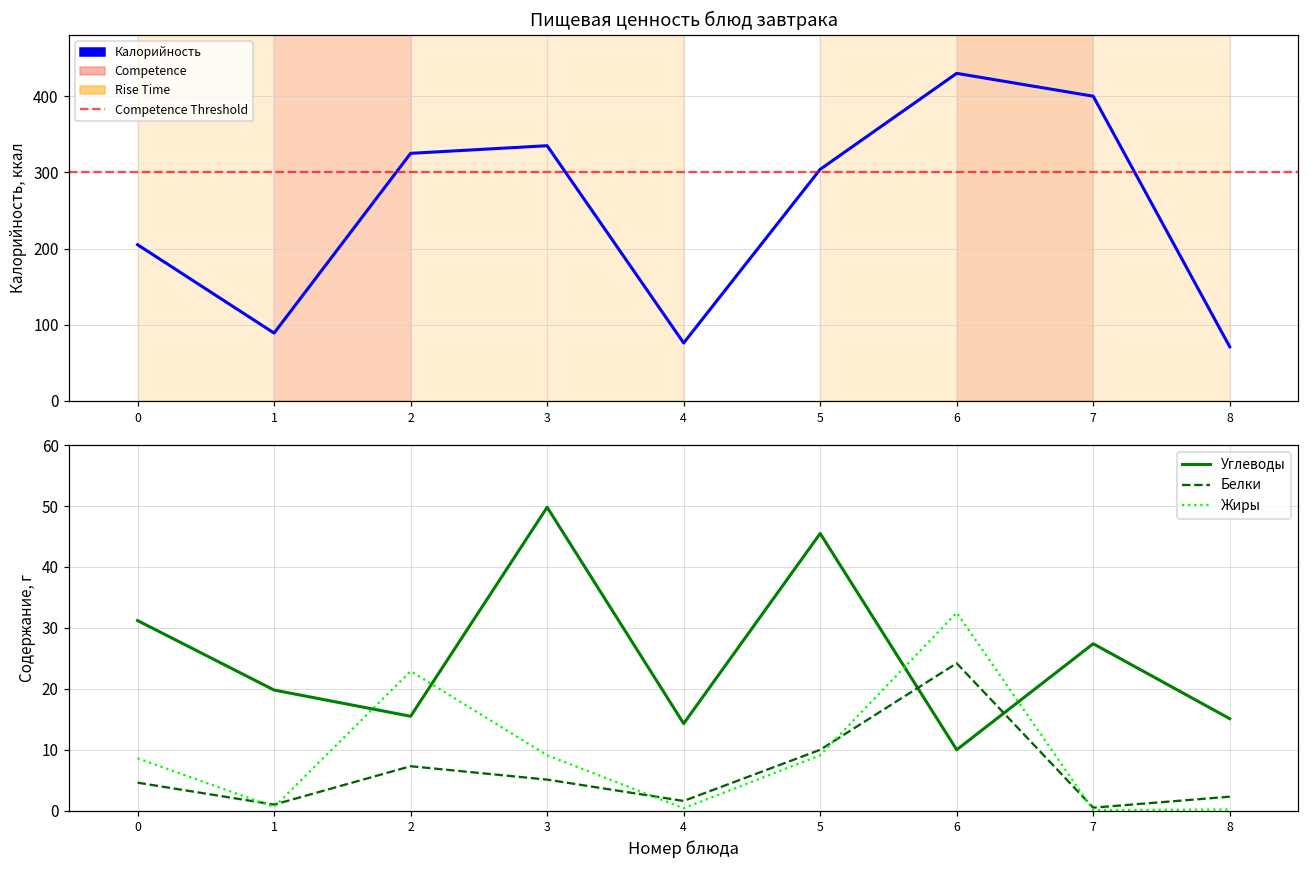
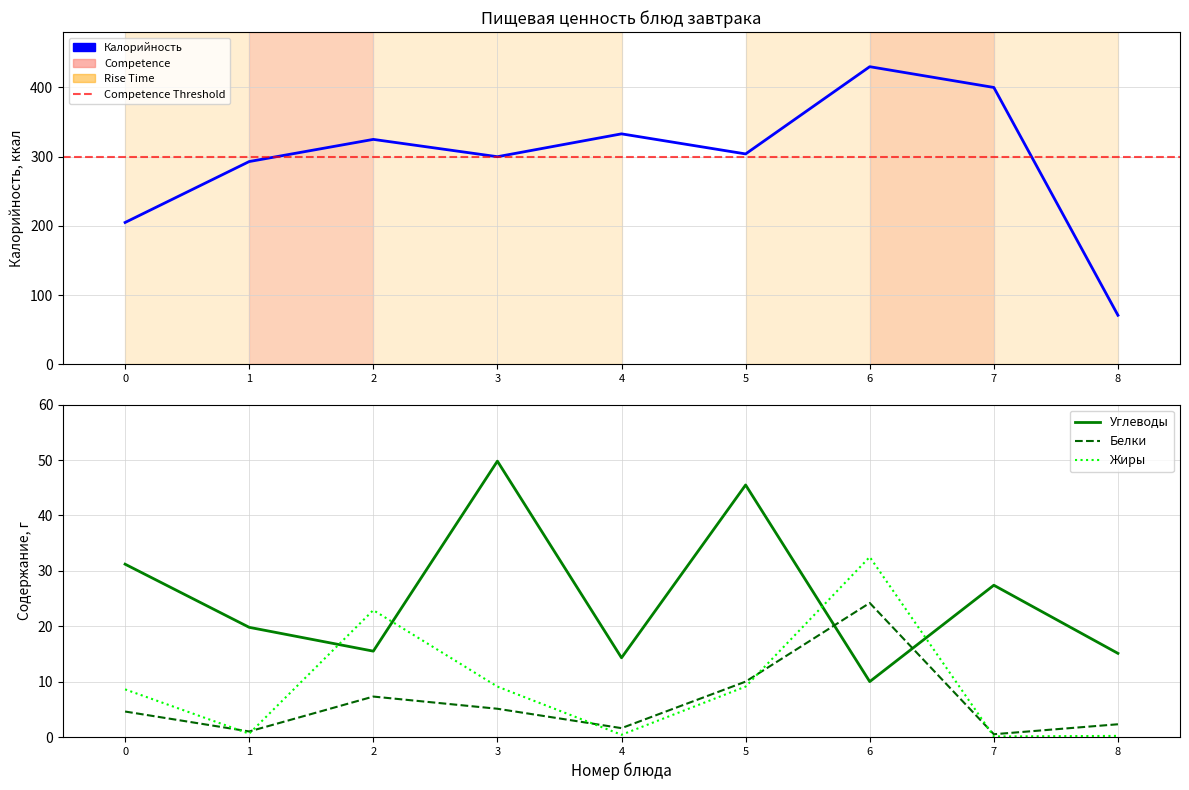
Пищевая ценность блюд завтрака, 1: 90 -> 290
Пищевая ценность блюд завтрака, 3: 340 -> 300
Пищевая ценность блюд завтрака, 4: 80 -> 330
